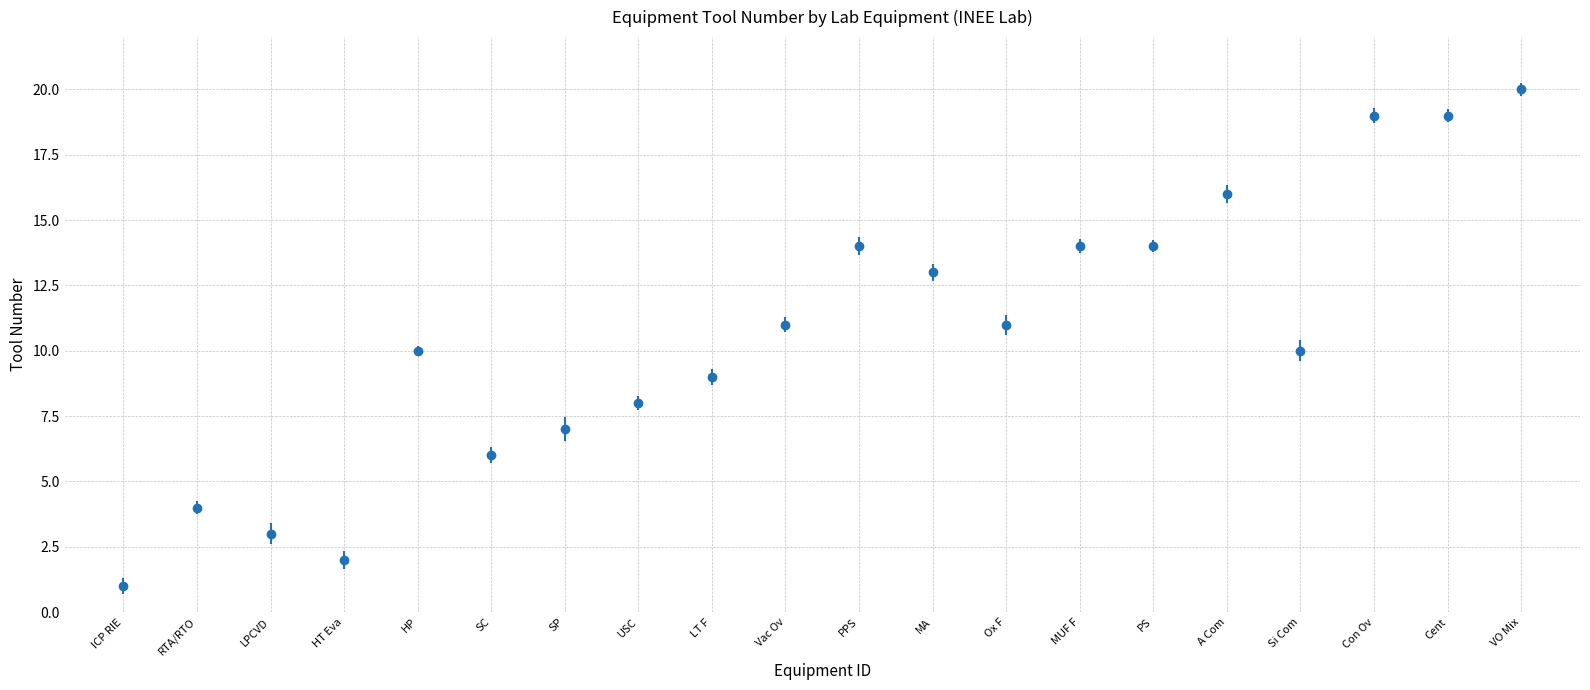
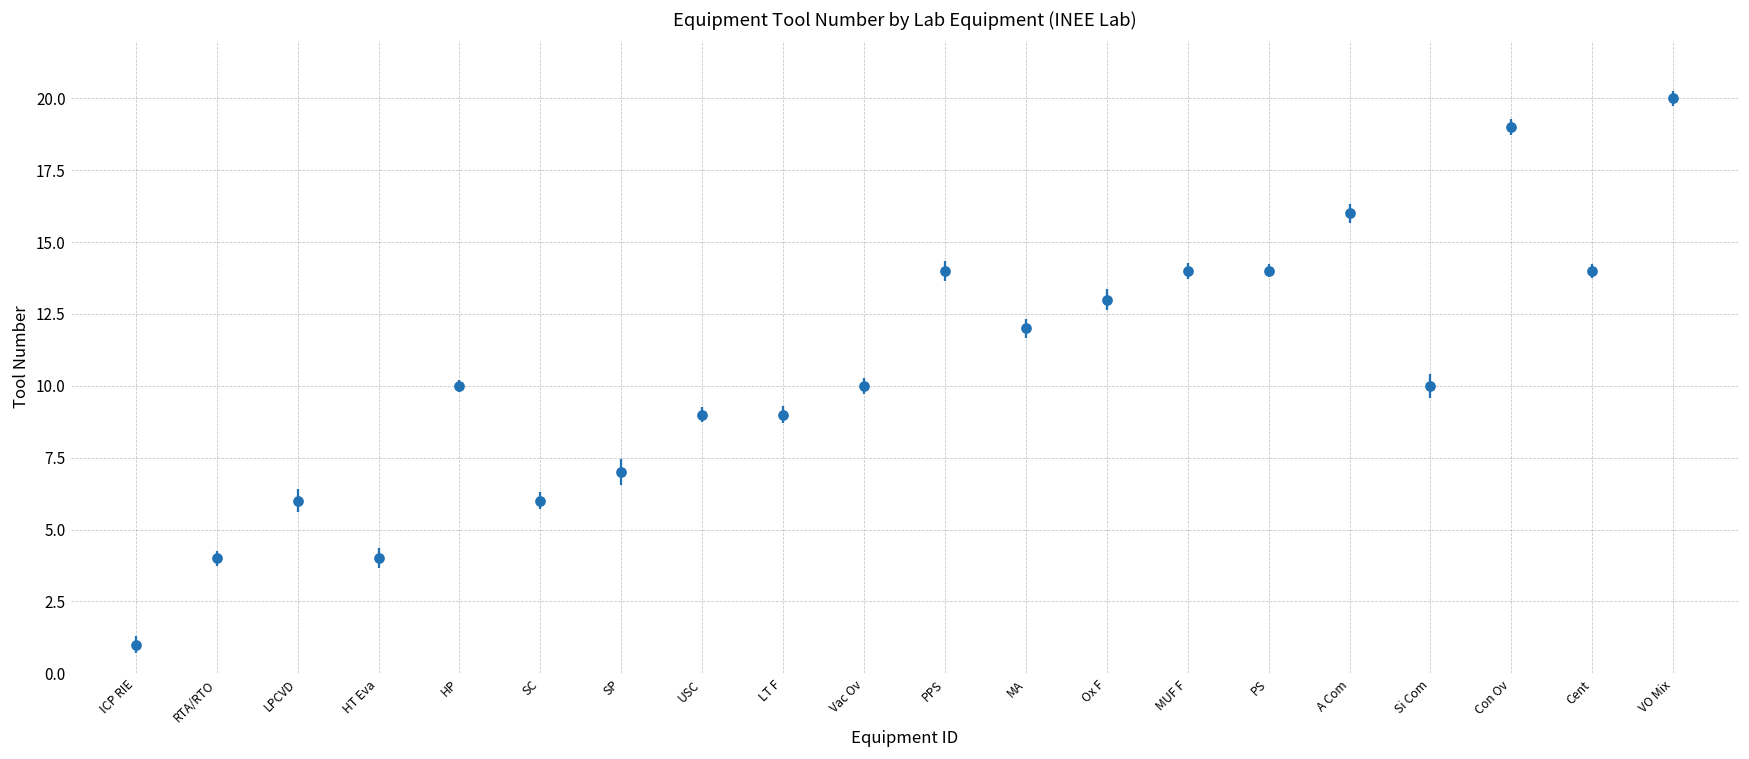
LPCVD: 3 -> 6
HT Eva: 2 -> 4
USC: 8 -> 9
Vac Ov: 11 -> 10
MA: 13 -> 12
Ox F: 11 -> 13
Cent: 19 -> 14
